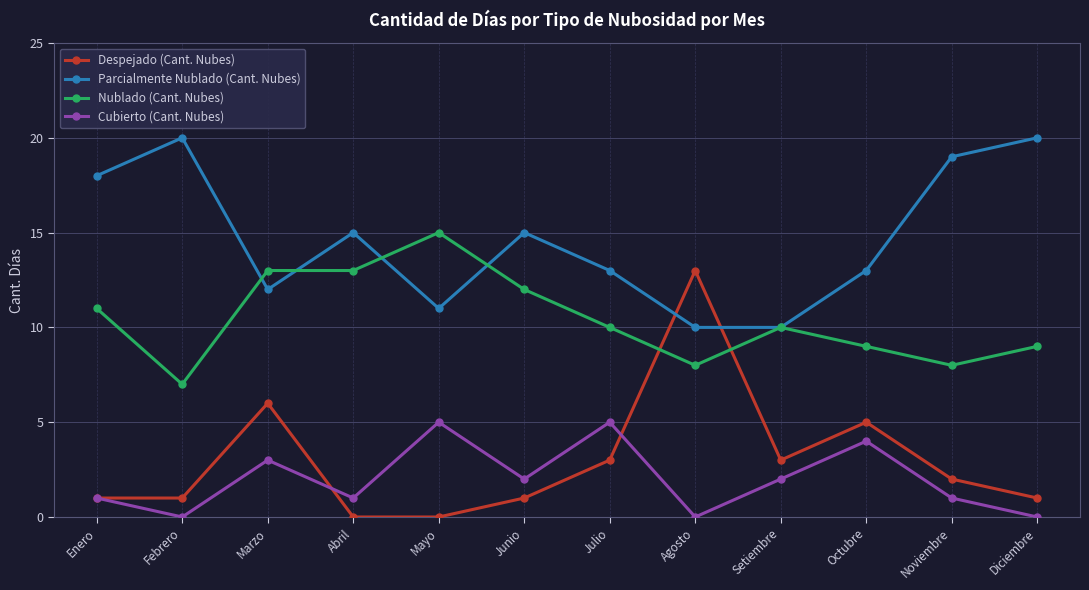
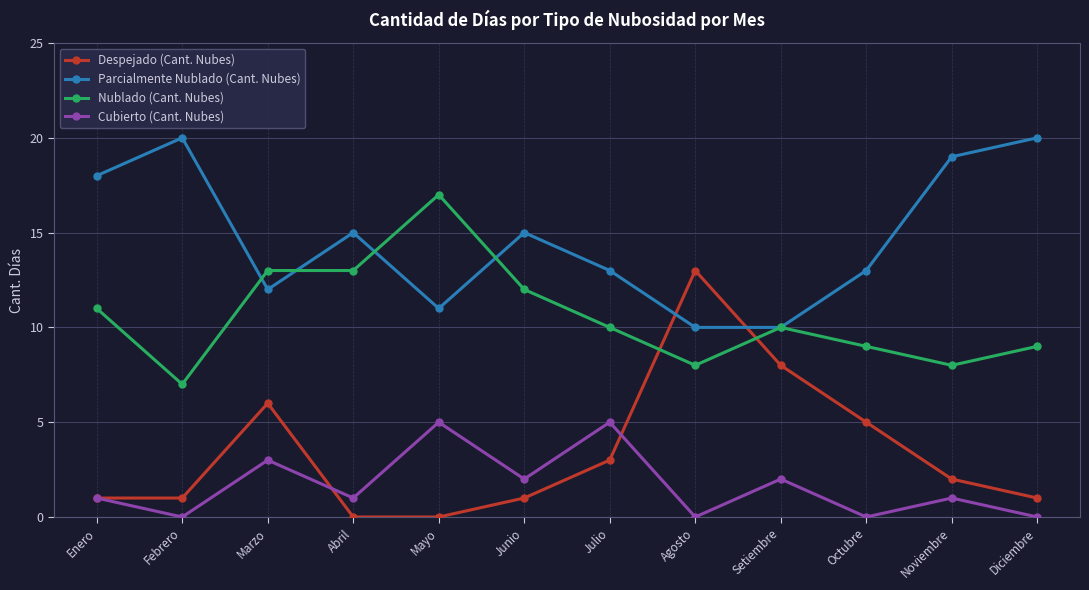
Nublado (Cant. Nubes), Mayo: 15 -> 17
Despejado (Cant. Nubes), Setiembre: 3 -> 8
Cubierto (Cant. Nubes), Octubre: 4 -> 0
